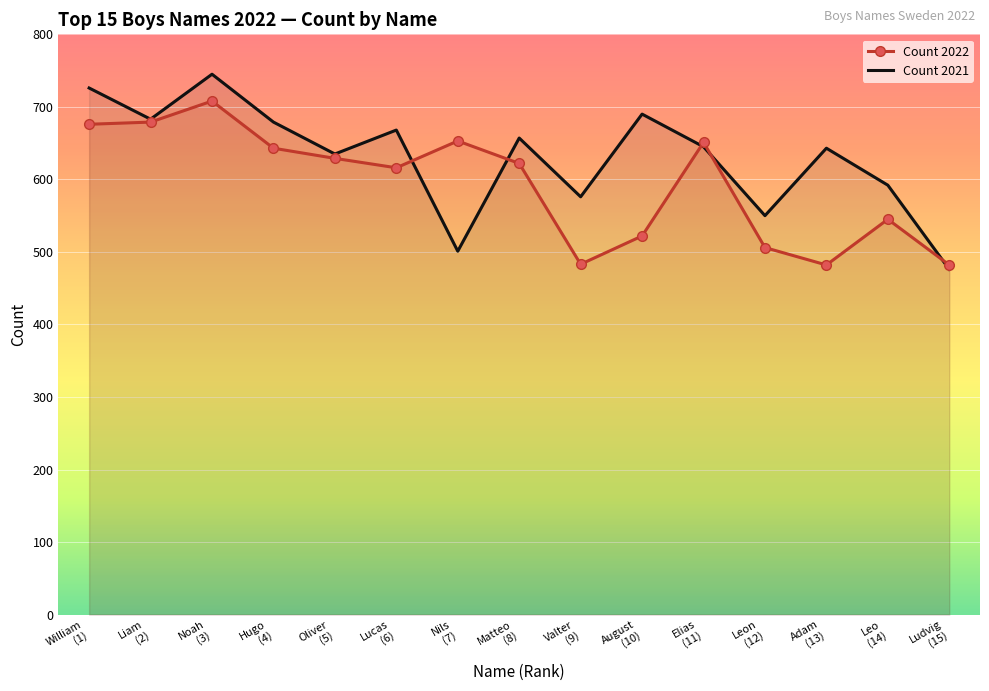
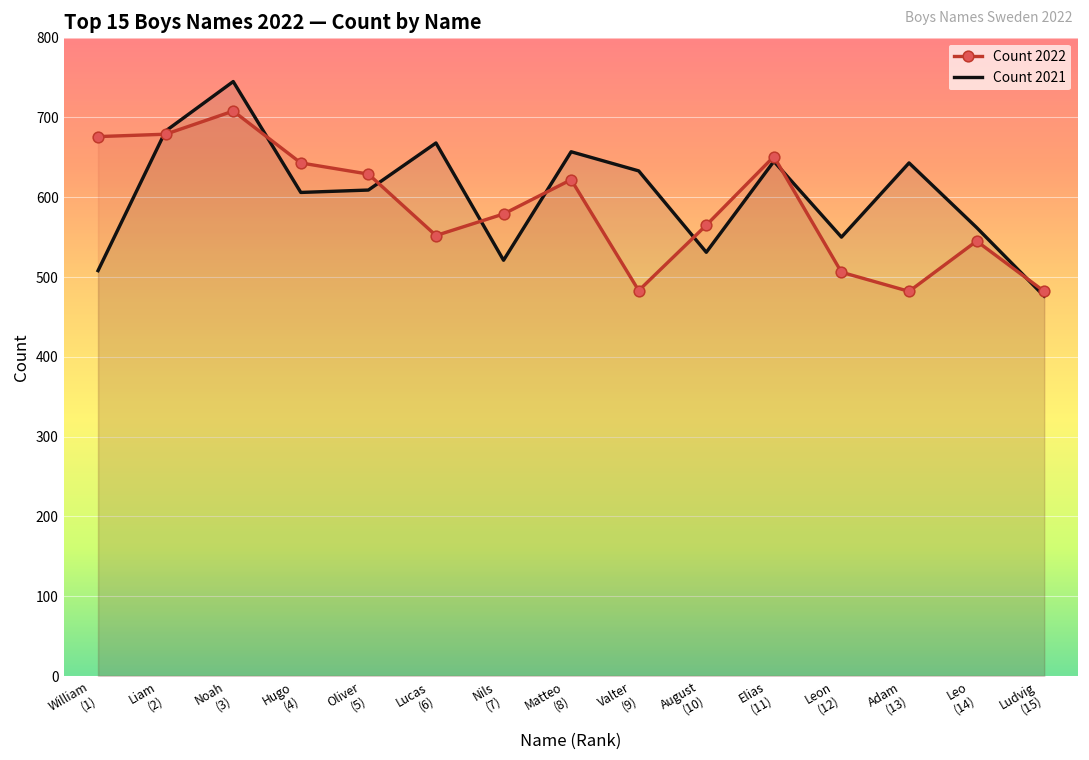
Count 2021, William (1): 730 -> 510
Count 2021, Hugo (4): 680 -> 610
Count 2021, Oliver (5): 640 -> 610
Count 2022, Lucas (6): 620 -> 550
Count 2022, Nils (7): 650 -> 580
Count 2021, Nils (7): 500 -> 520
Count 2021, Valter (9): 580 -> 630
Count 2022, August (10): 520 -> 570
Count 2021, August (10): 690 -> 530
Count 2021, Leo (14): 590 -> 560
